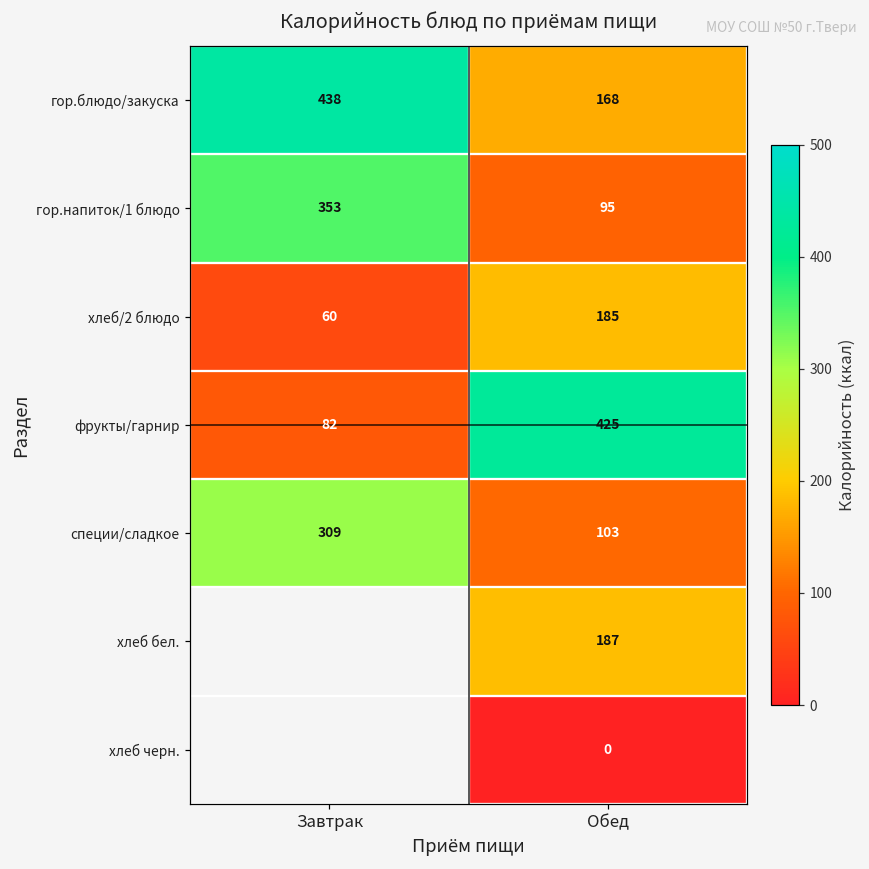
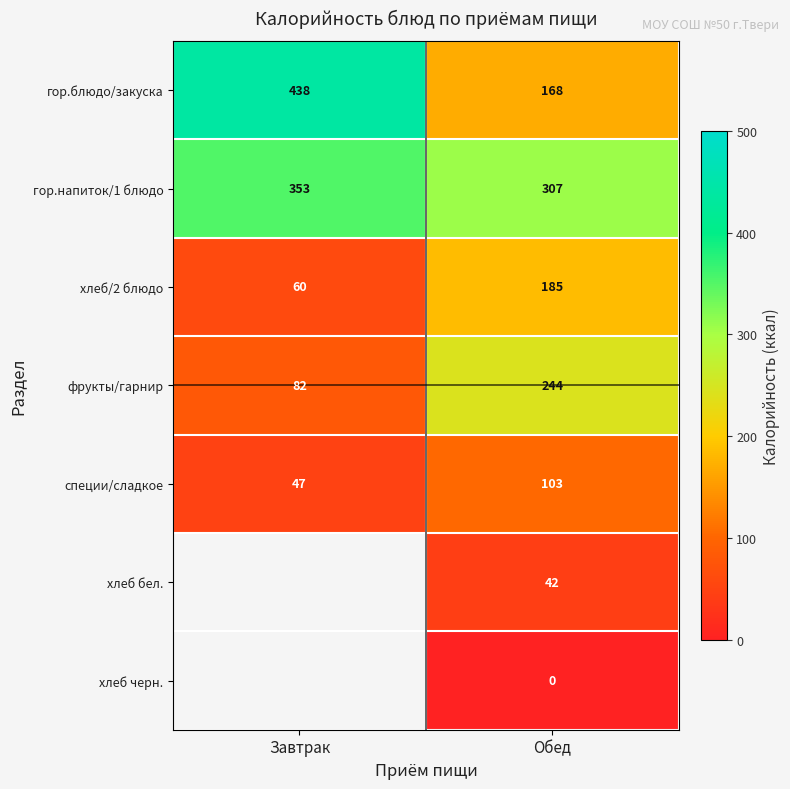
гор.напиток/1 блюдо, Обед: 95 -> 307
фрукты/гарнир, Обед: 425 -> 244
специи/сладкое, Завтрак: 309 -> 47
хлеб бел., Обед: 187 -> 42
